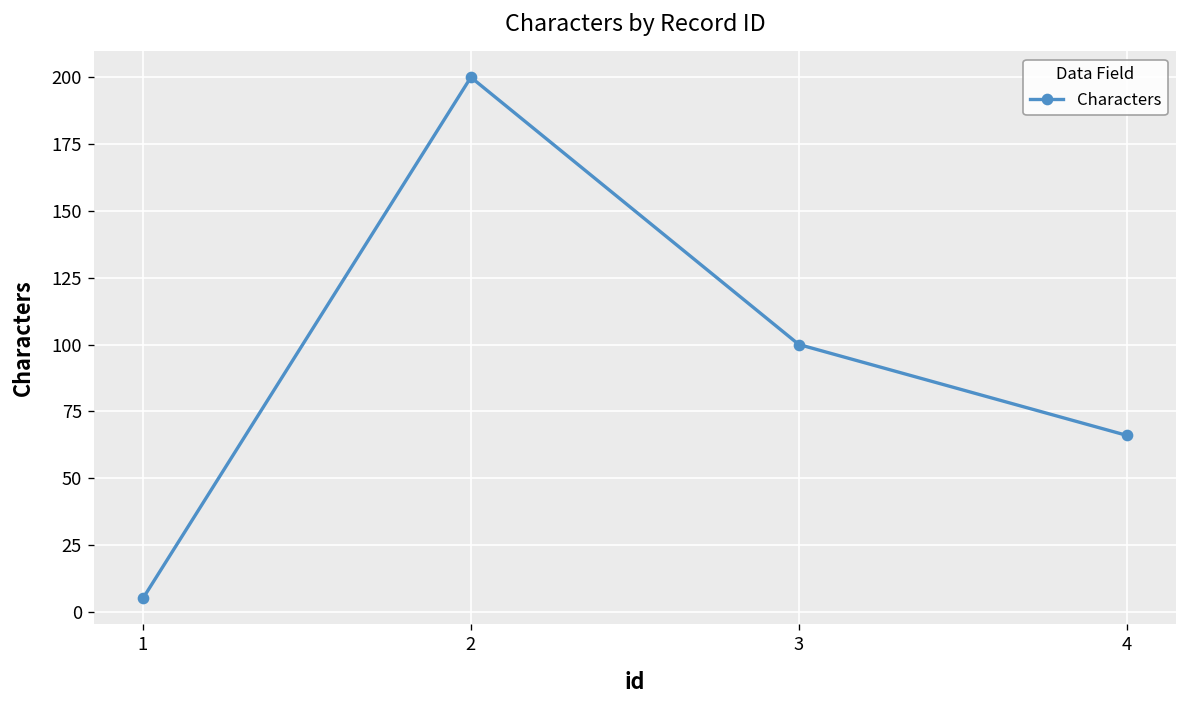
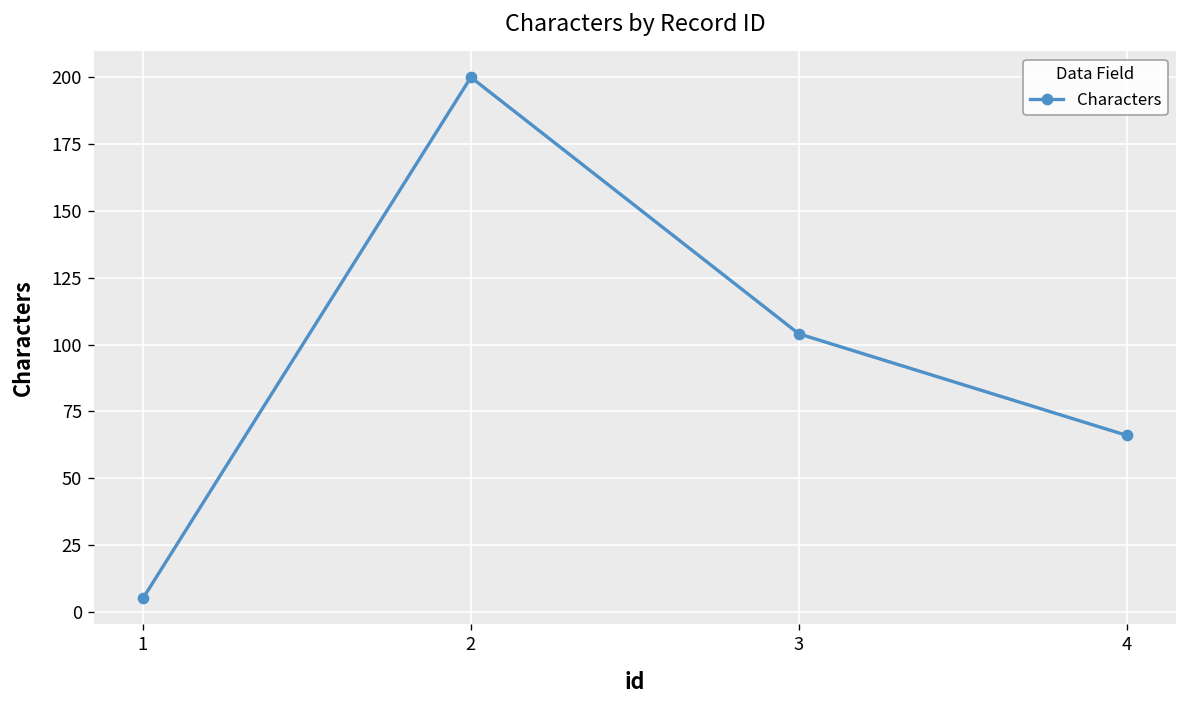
3: 100 -> 104
